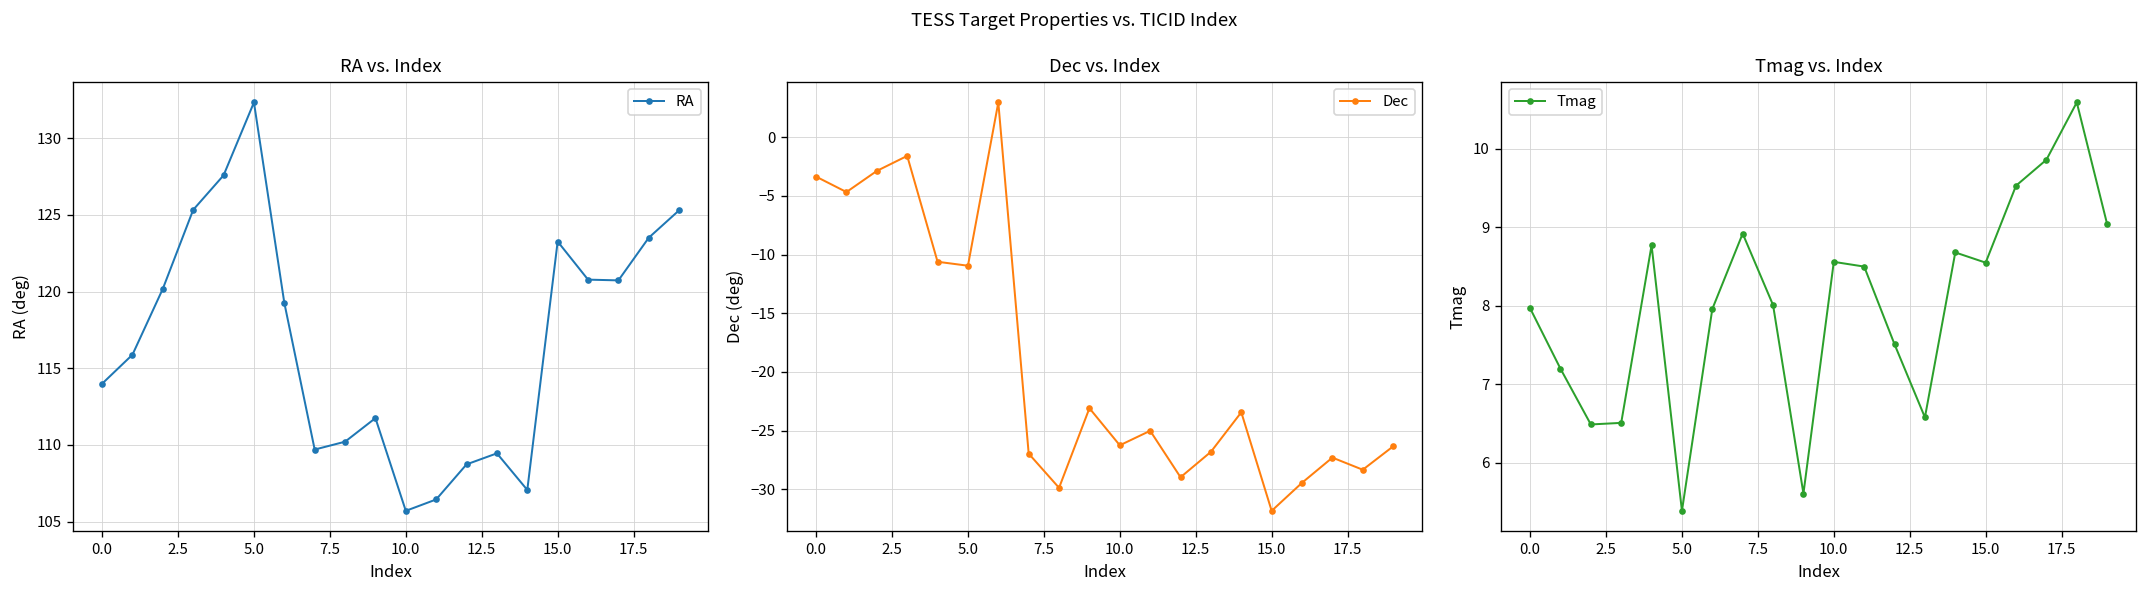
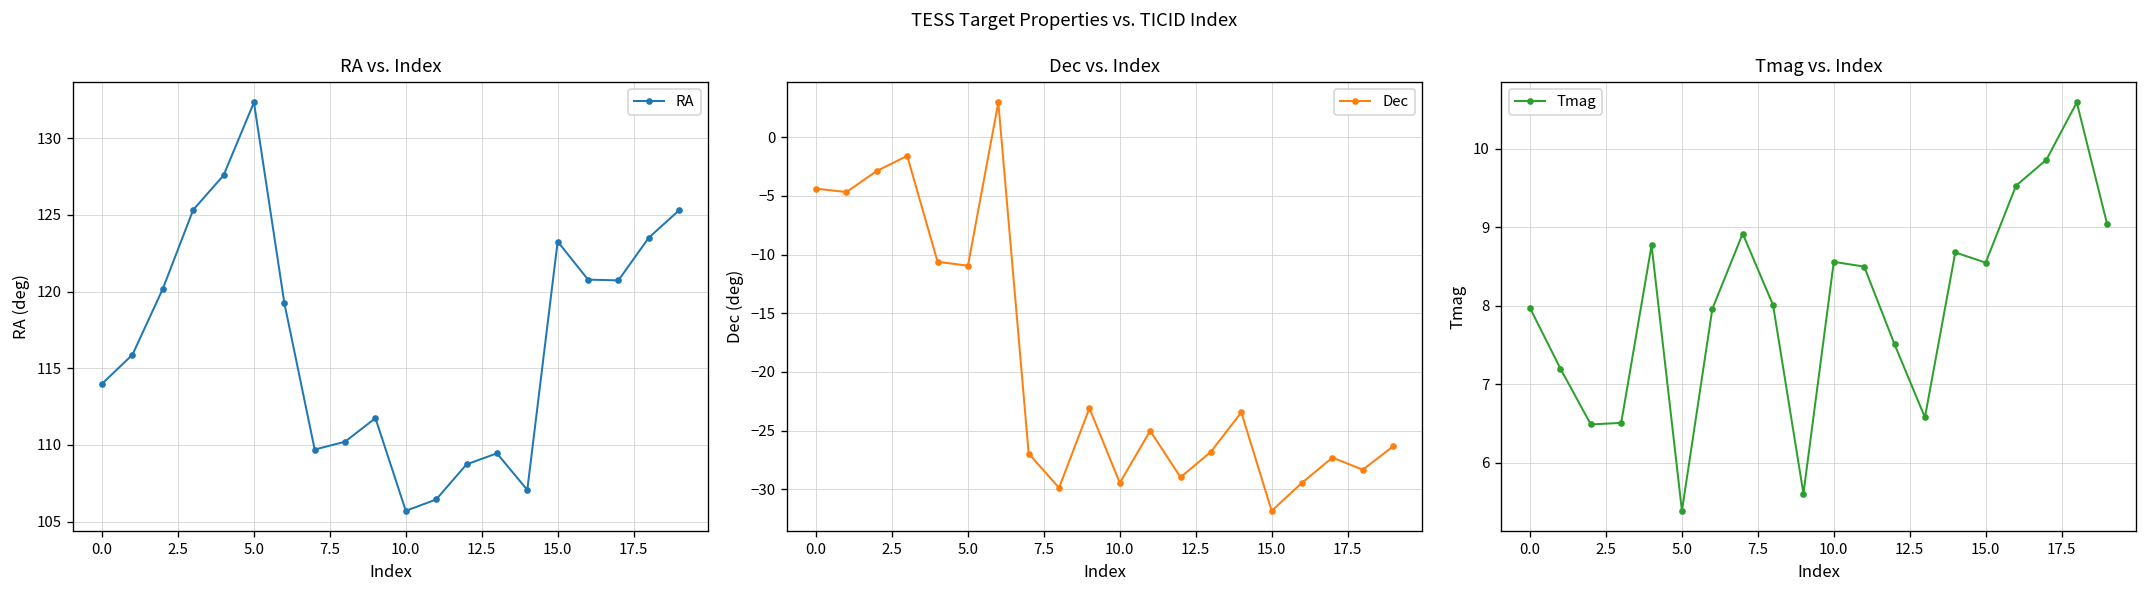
Dec vs. Index, 0.0: -3 -> -4
Dec vs. Index, 10.0: -26 -> -29
